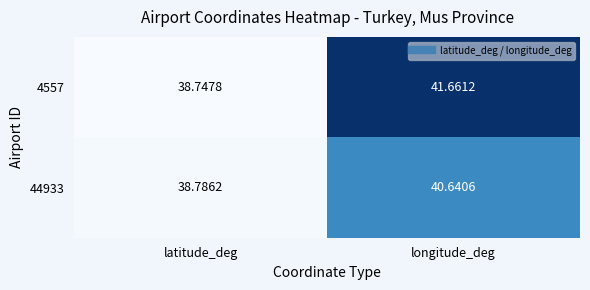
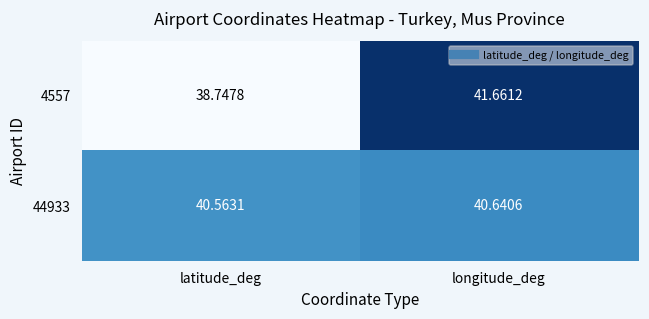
44933, latitude_deg: 38.7862 -> 40.5631
